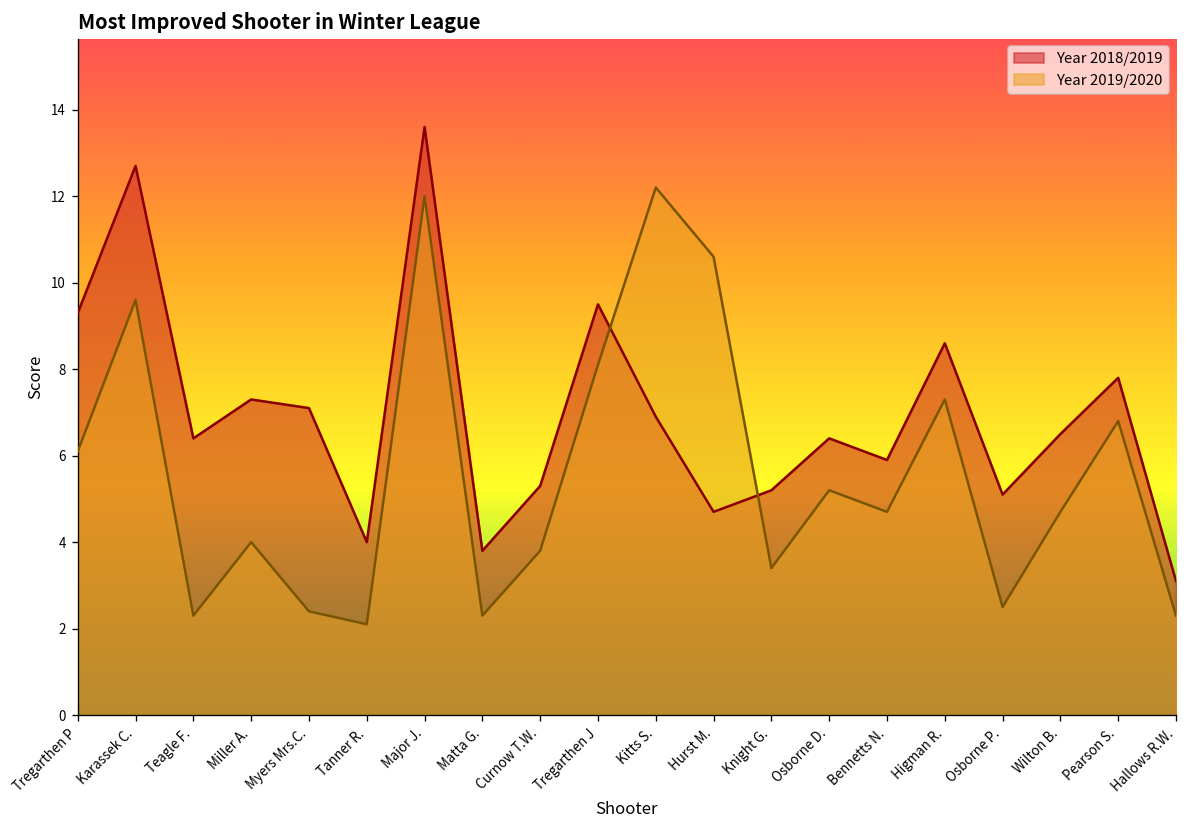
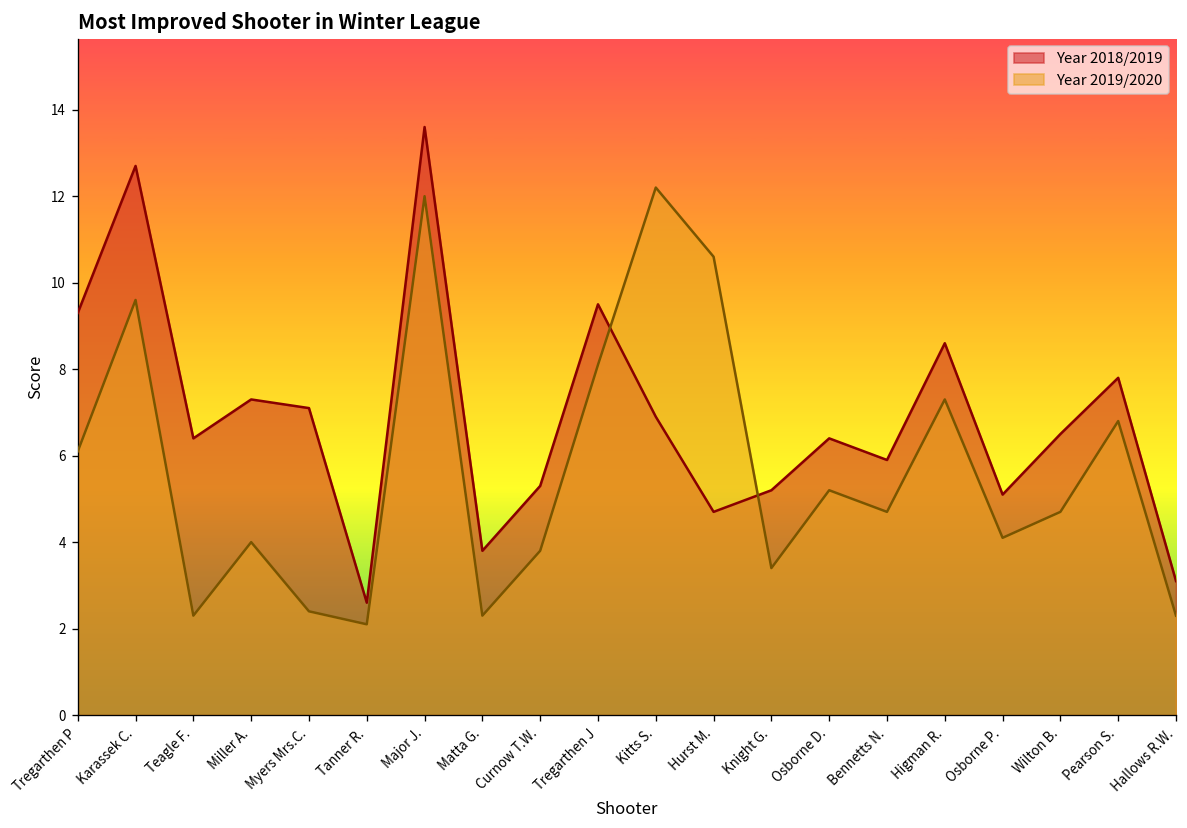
Year 2018/2019, Tanner R.: 4.0 -> 2.6
Year 2019/2020, Osborne P.: 2.5 -> 4.1
